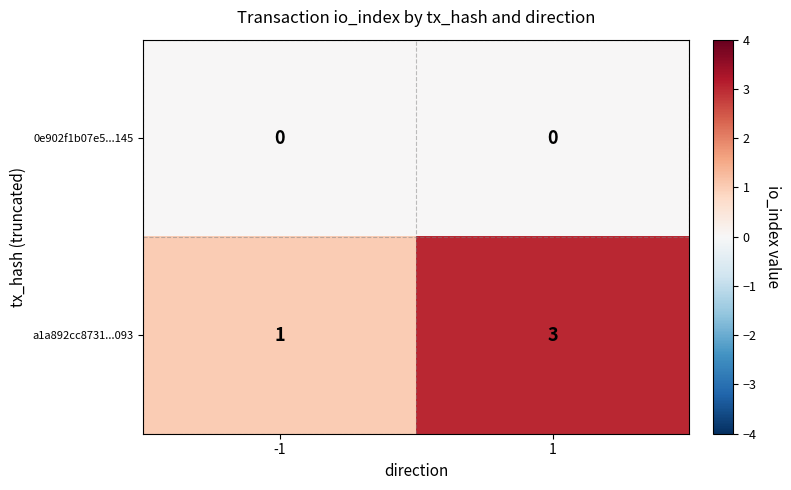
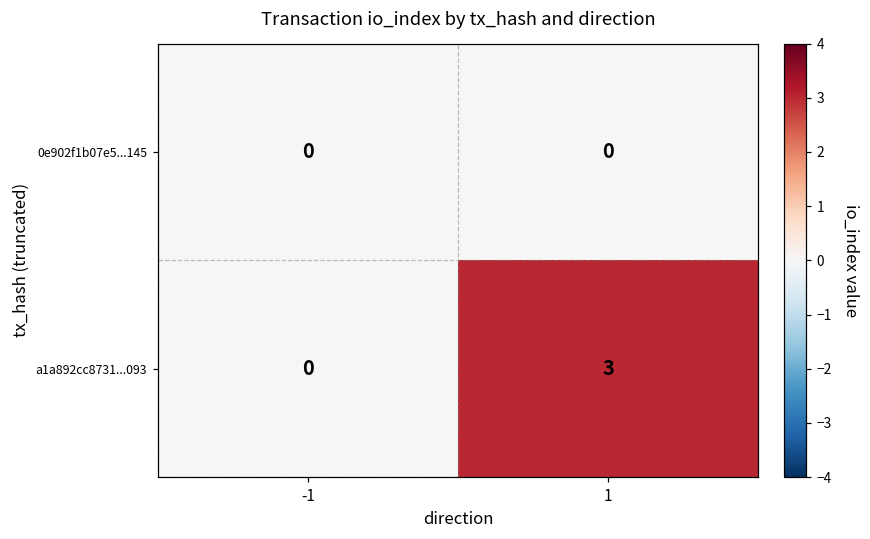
a1a892cc8731...093, -1: 1 -> 0
